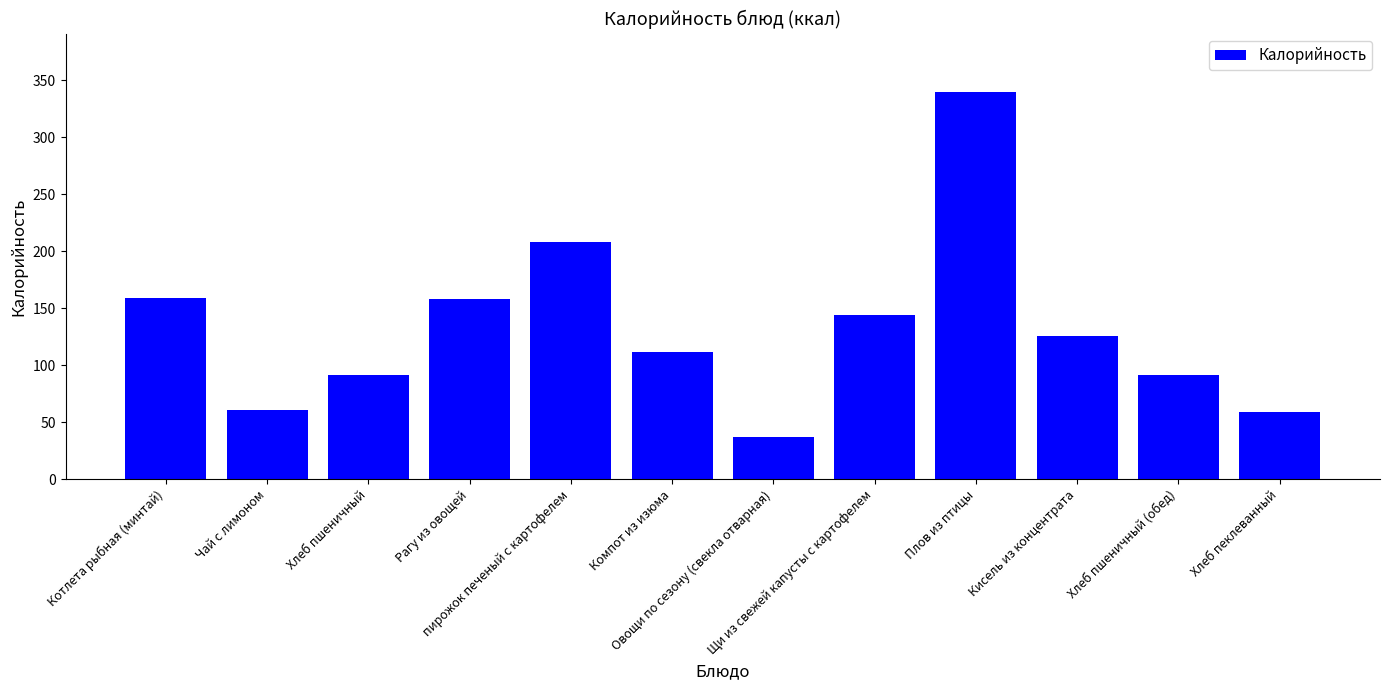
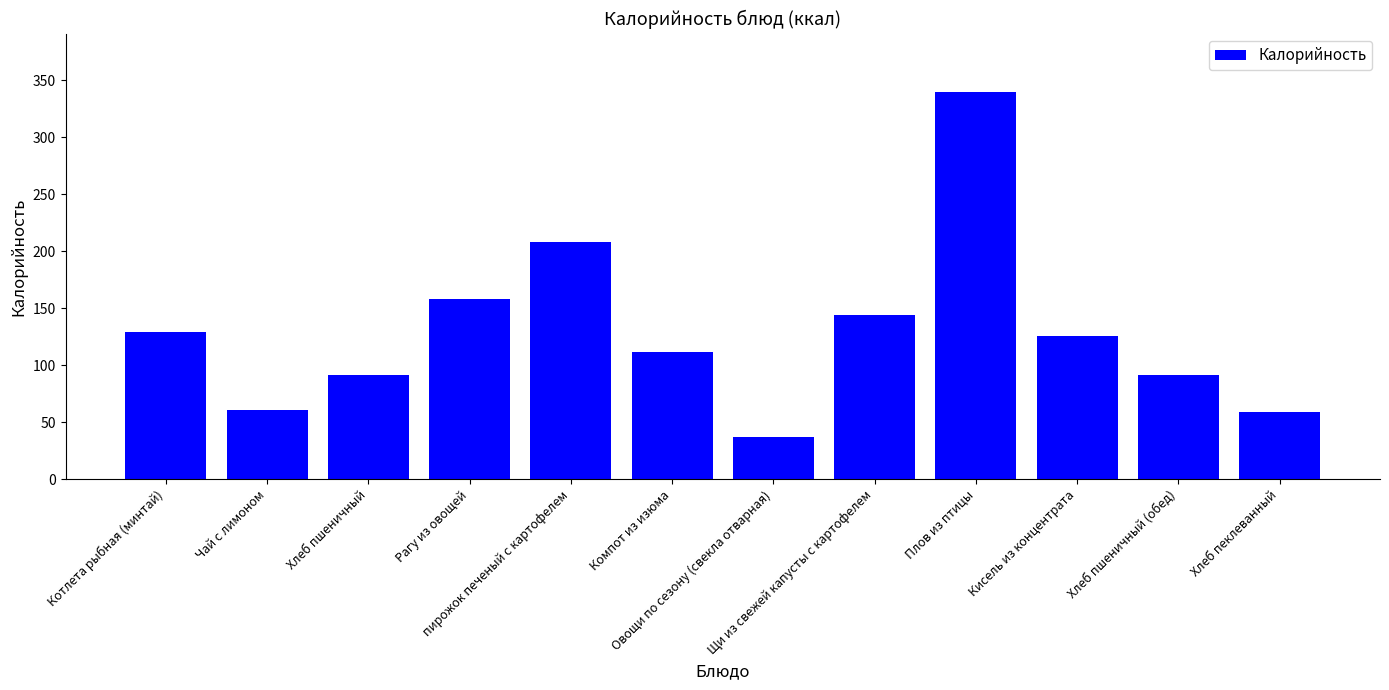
Котлета рыбная (минтай): 159 -> 129
